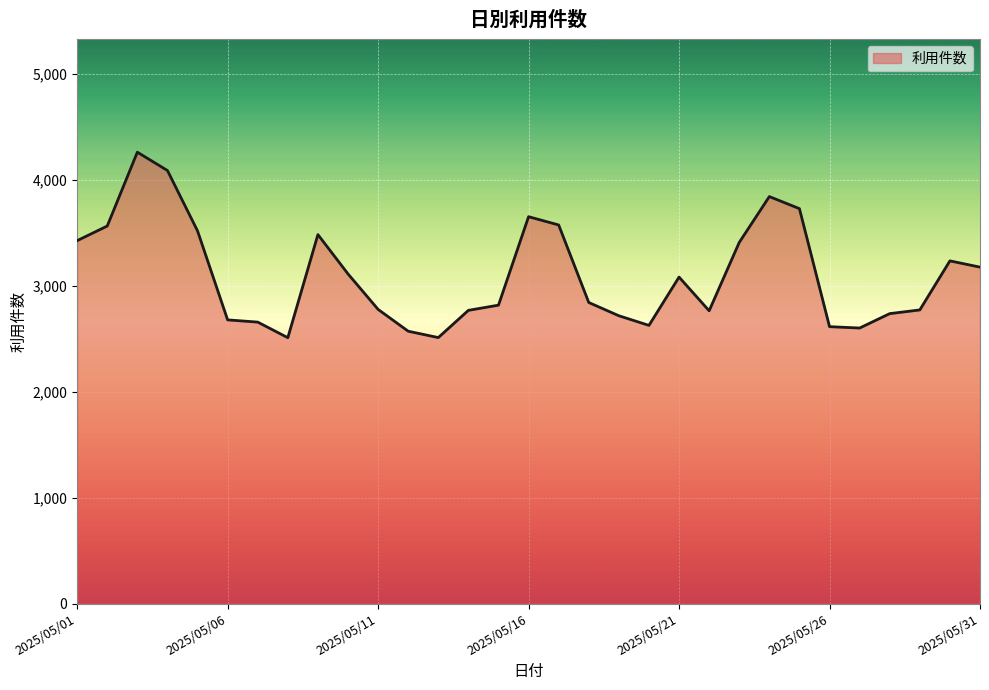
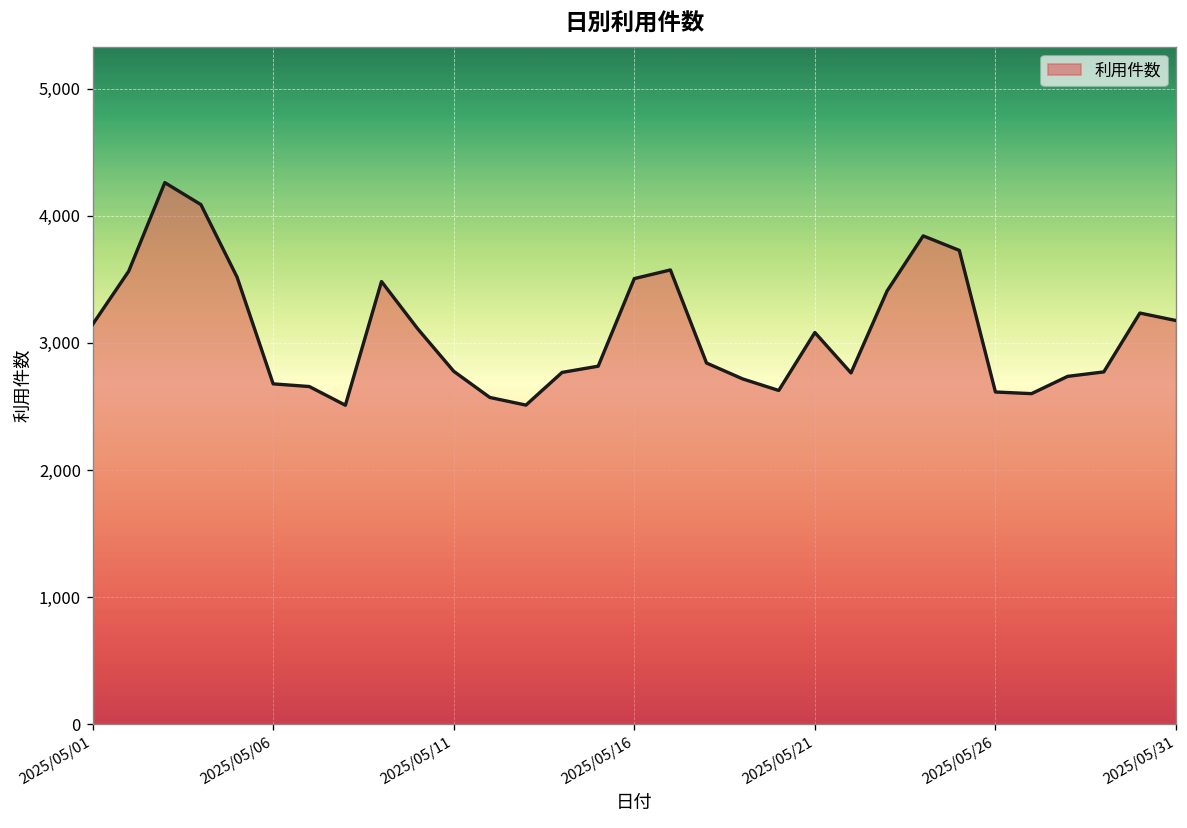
2025/05/01: 3,430 -> 3,150
2025/05/16: 3,650 -> 3,510
